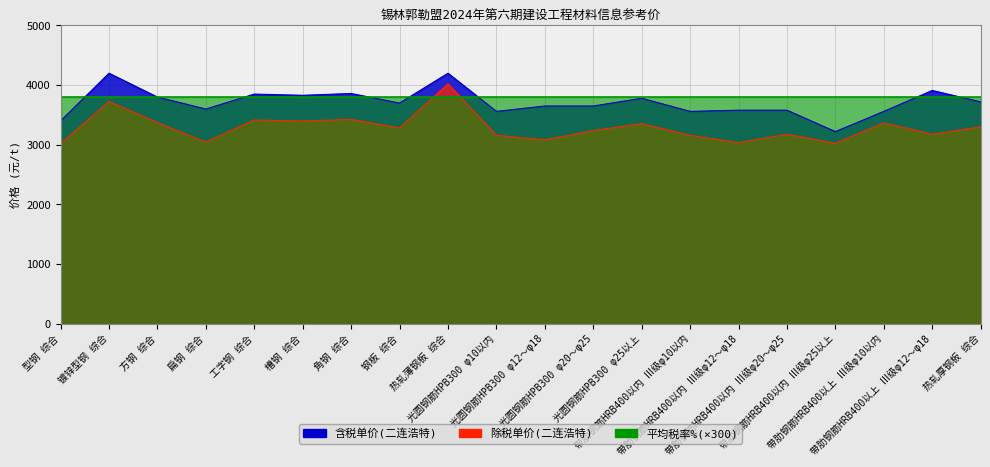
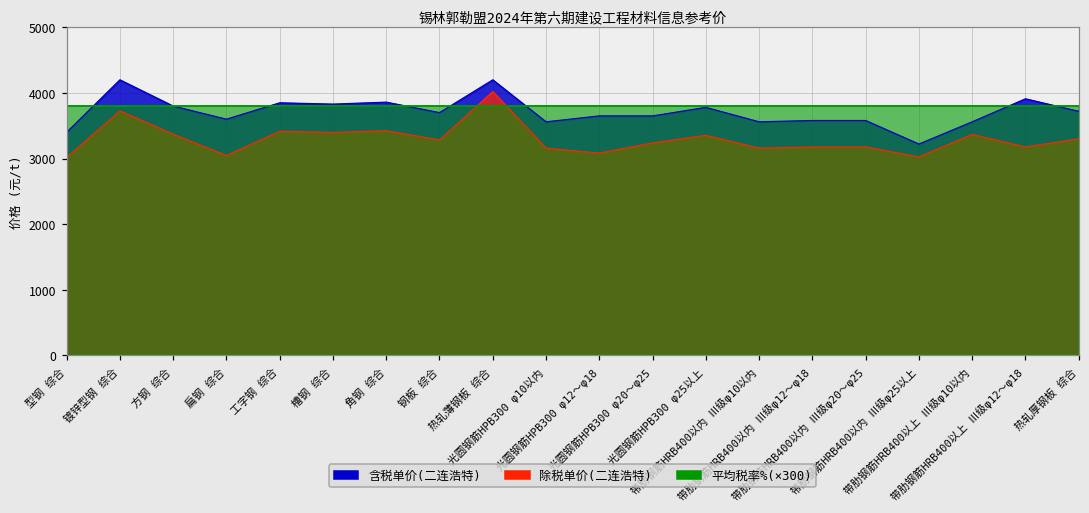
除税单价(二连浩特), 带肋钢筋HRB400以内 Ⅲ级φ12～φ18: 3000 -> 3200
